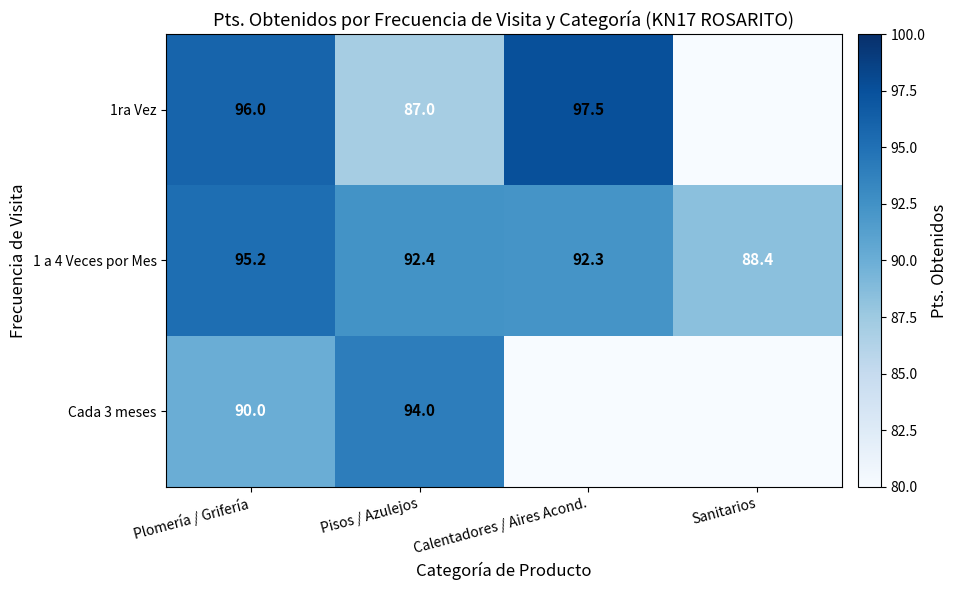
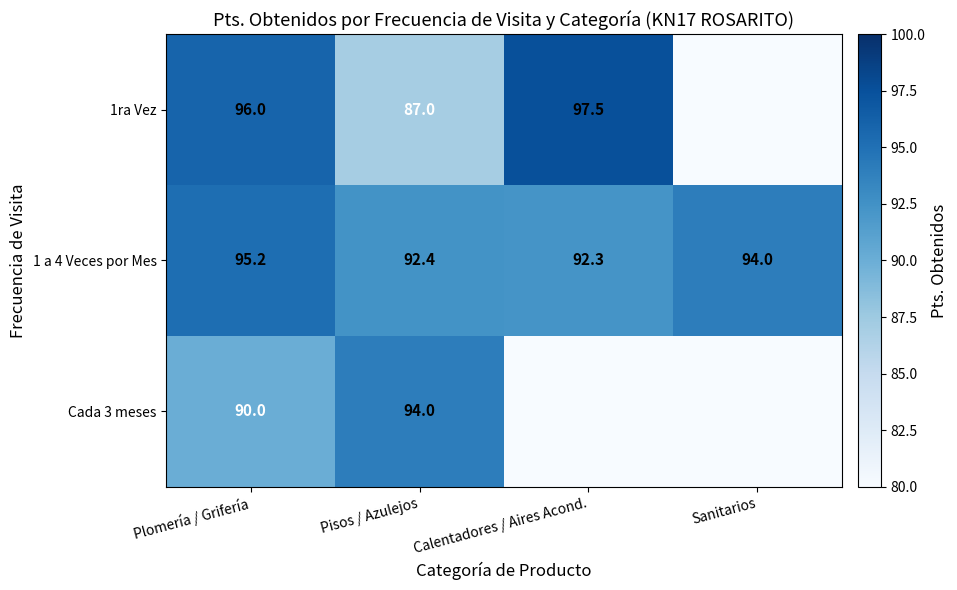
1 a 4 Veces por Mes, Sanitarios: 88.4 -> 94.0
